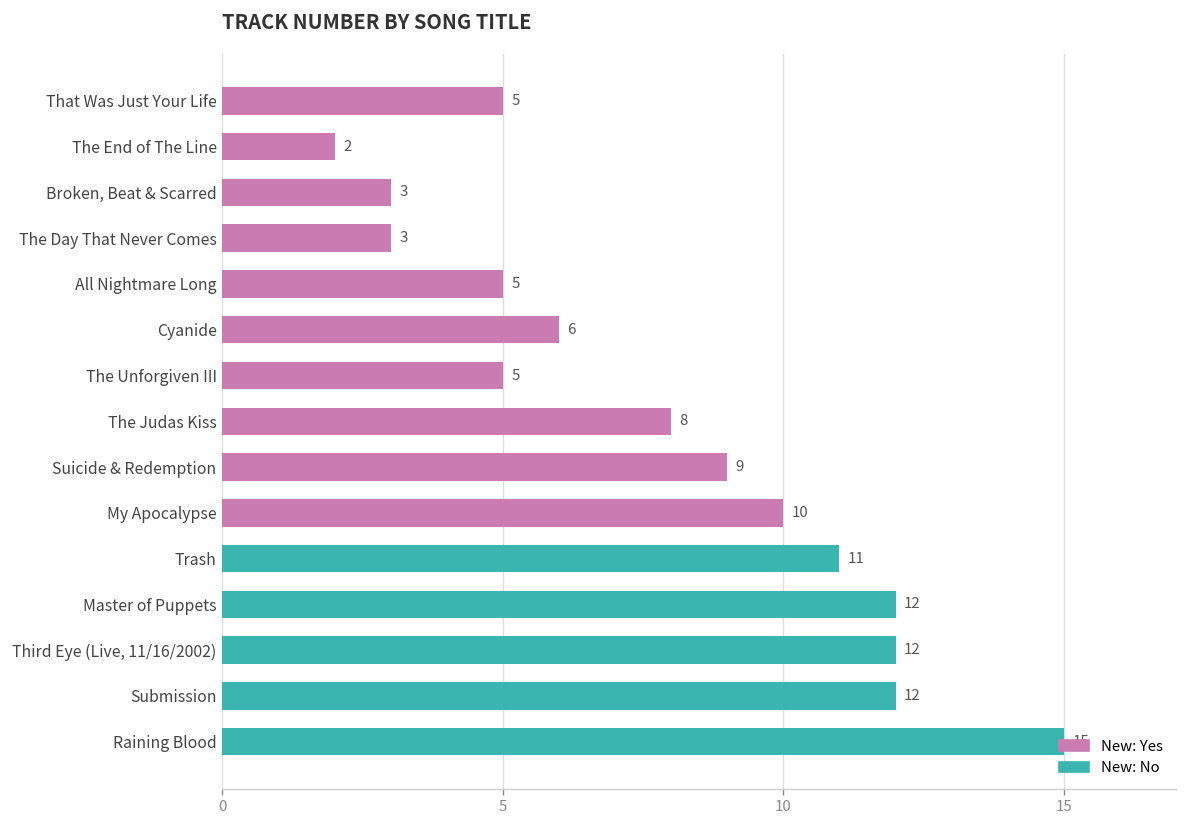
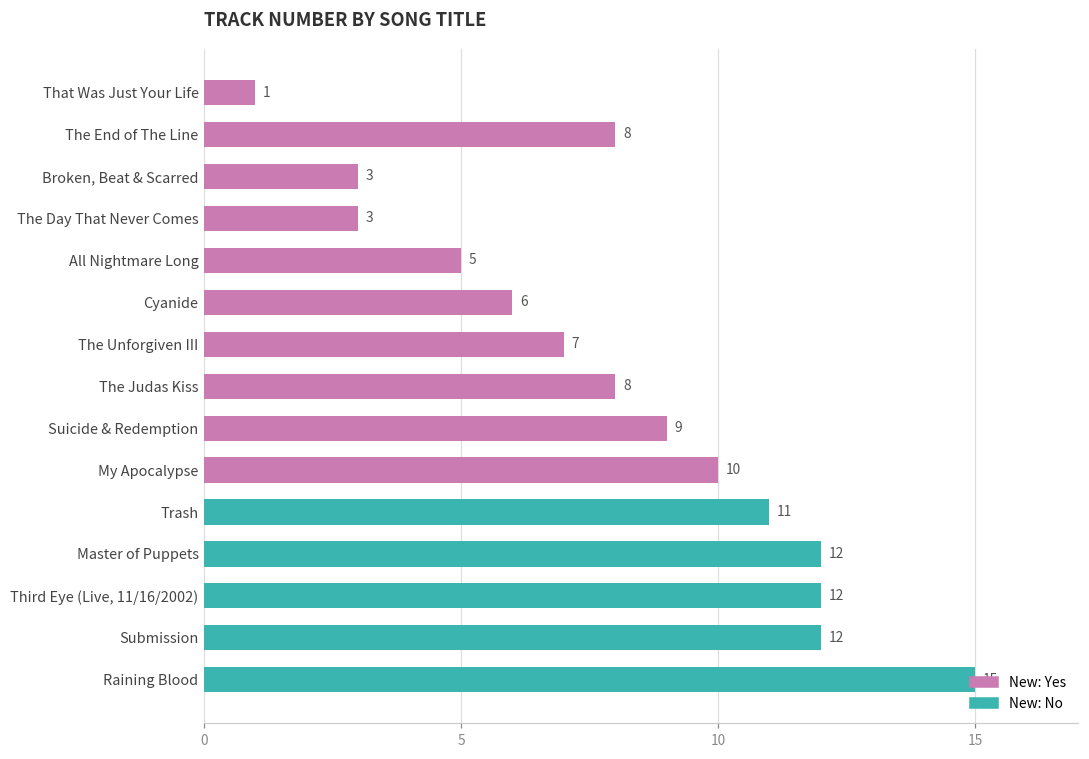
That Was Just Your Life: 5 -> 1
The End of The Line: 2 -> 8
The Unforgiven III: 5 -> 7
